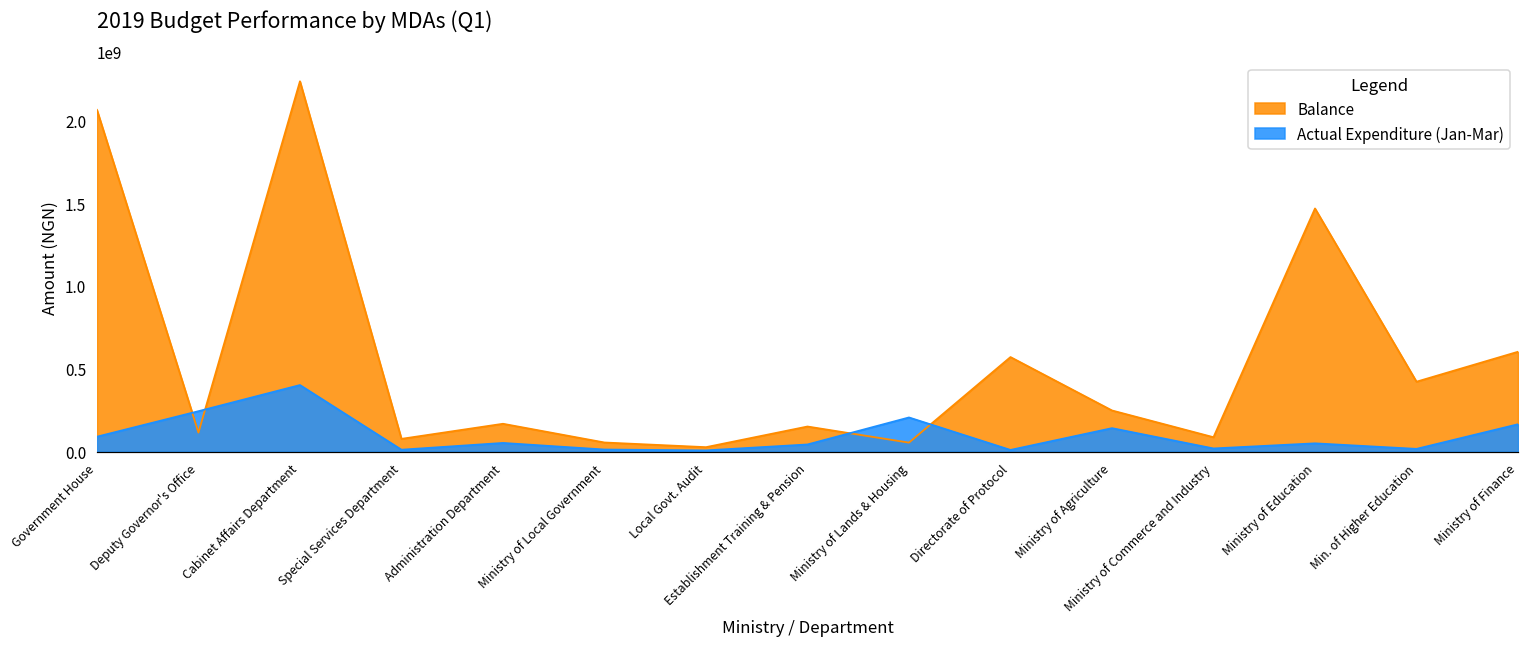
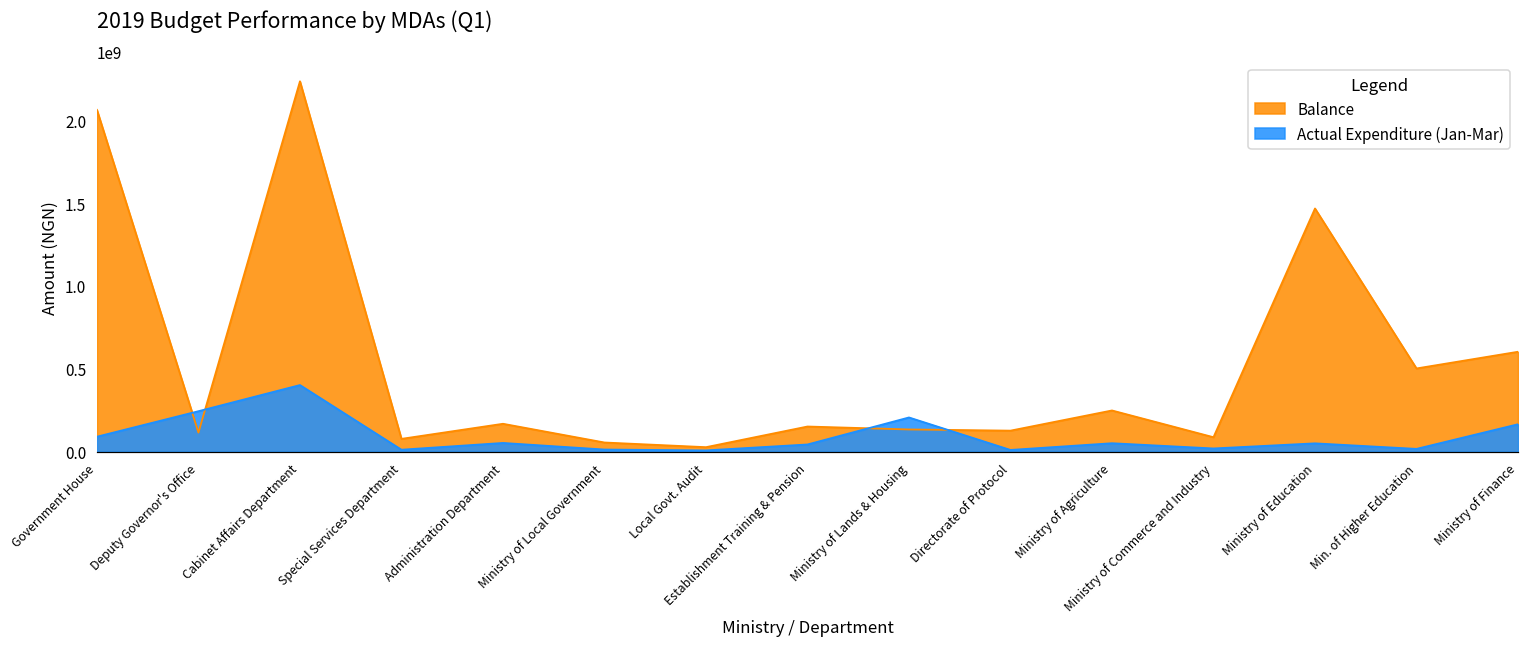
Balance, Ministry of Lands & Housing: 50000000 -> 130000000
Balance, Directorate of Protocol: 570000000 -> 130000000
Actual Expenditure (Jan-Mar), Ministry of Agriculture: 140000000 -> 50000000
Balance, Min. of Higher Education: 420000000 -> 500000000
